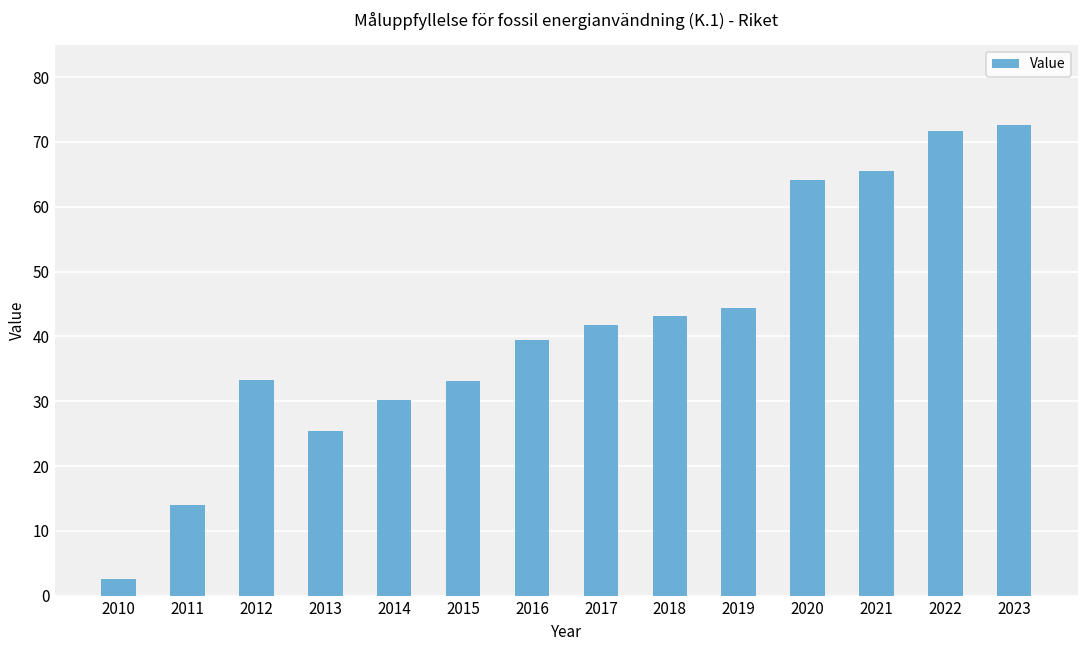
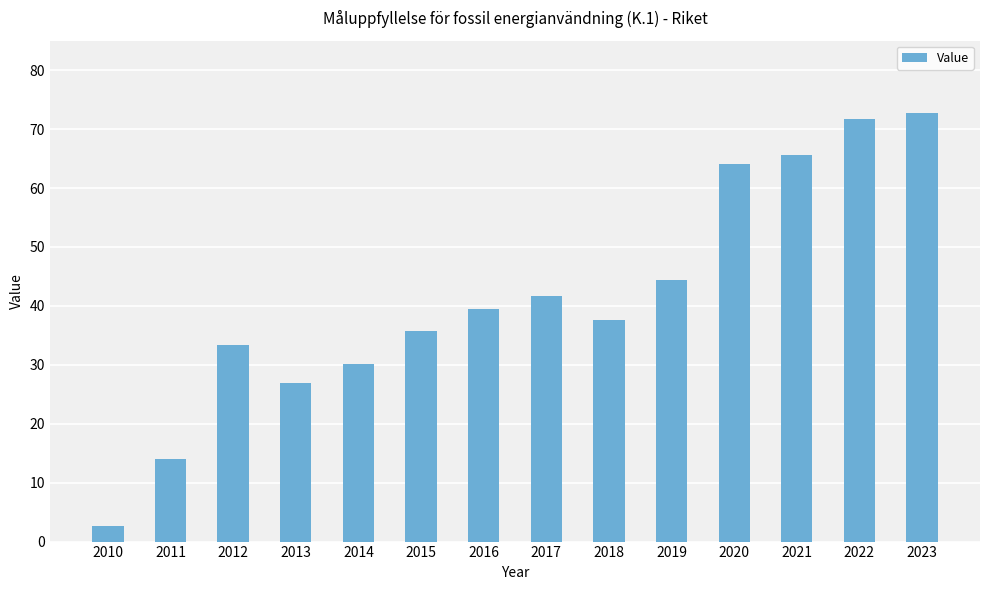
2013: 25 -> 27
2015: 33 -> 36
2018: 43 -> 38
